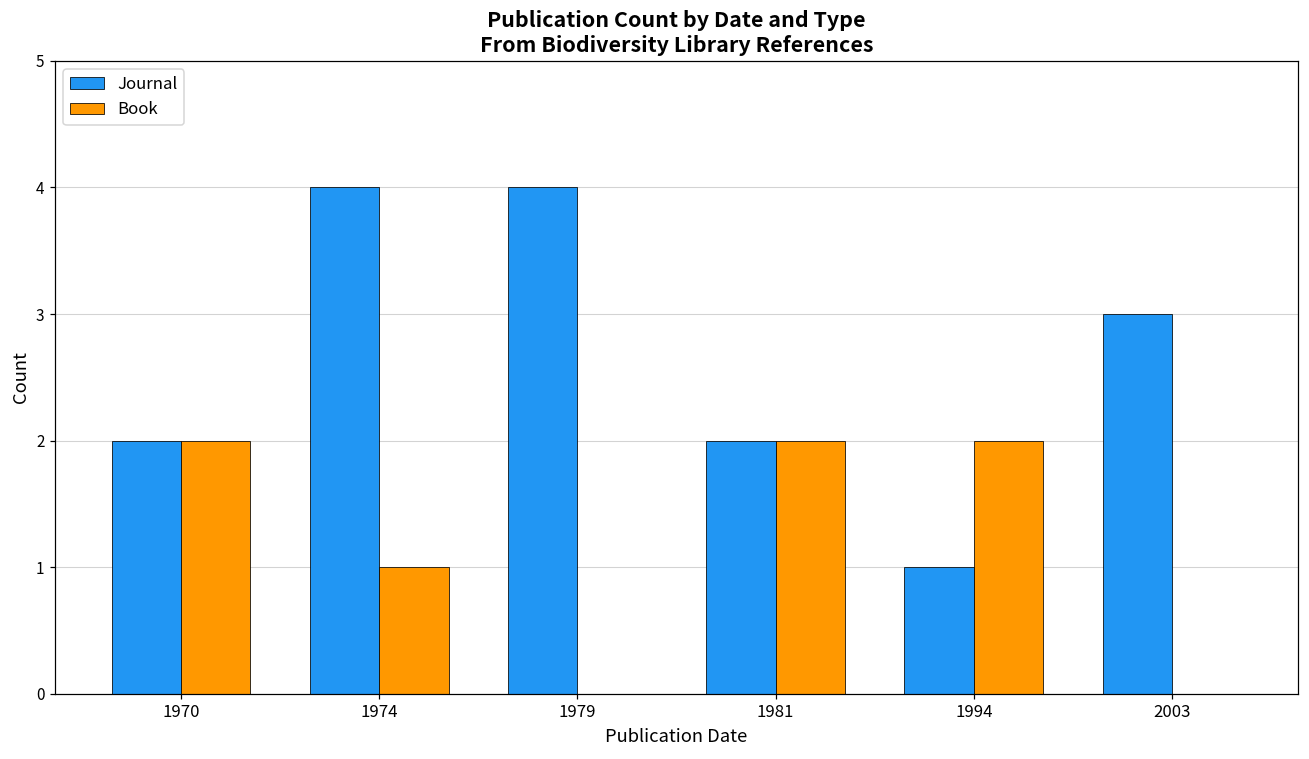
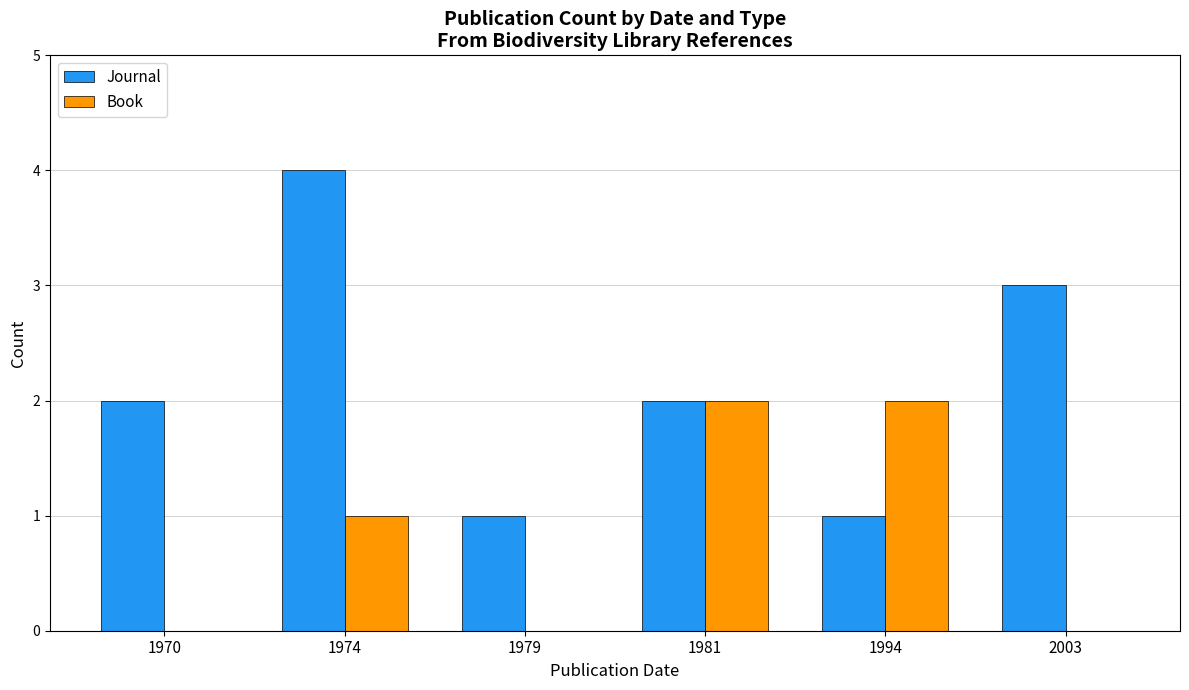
Book, 1970: 2 -> 0
Journal, 1979: 4 -> 1
